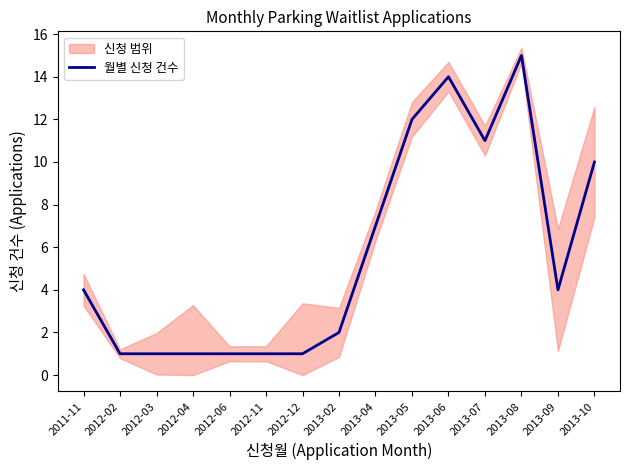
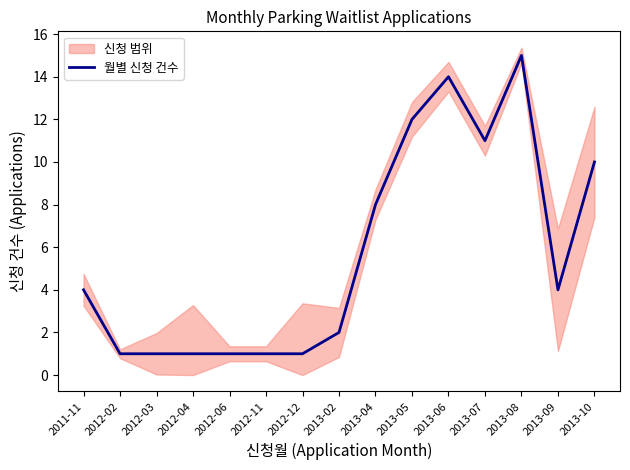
월별 신청 건수, 2013-04: 7 -> 8
